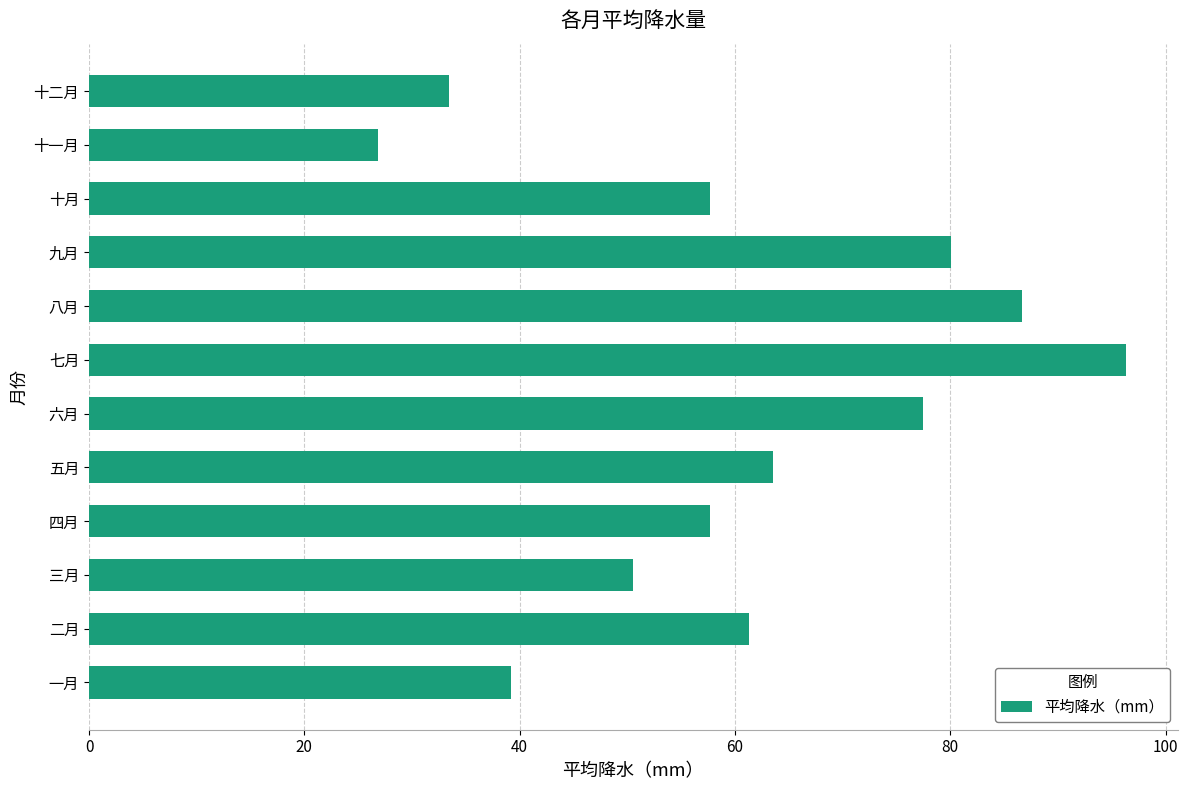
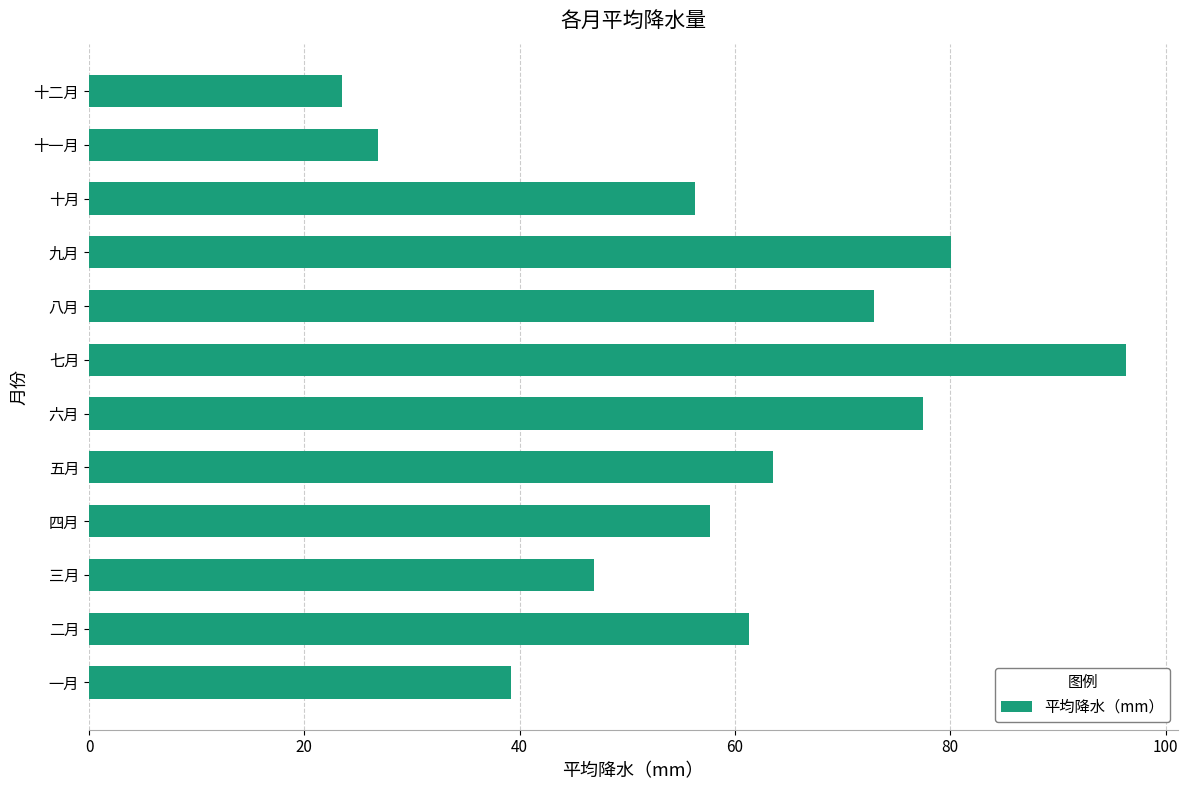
十二月: 33.4 -> 23.5
十月: 57.7 -> 56.3
八月: 86.7 -> 72.9
三月: 50.5 -> 46.9
